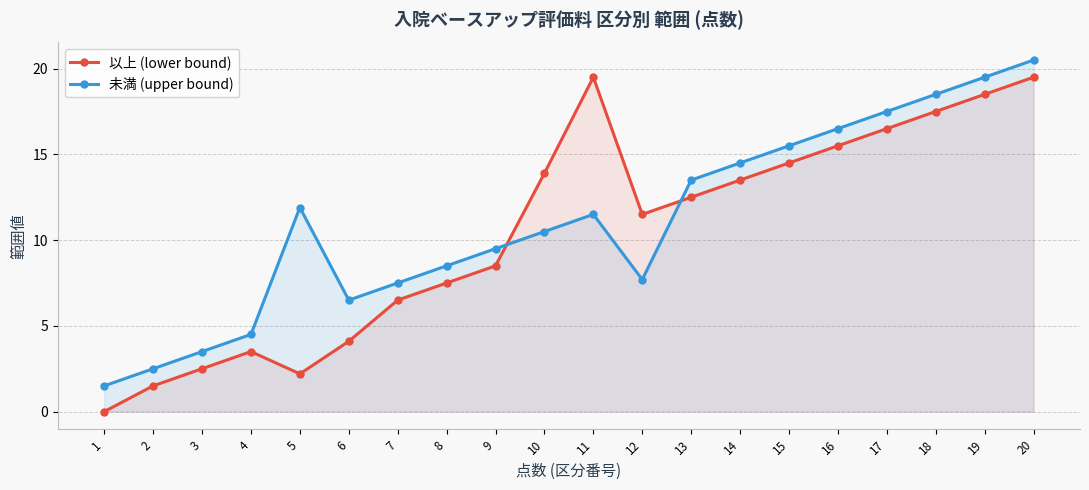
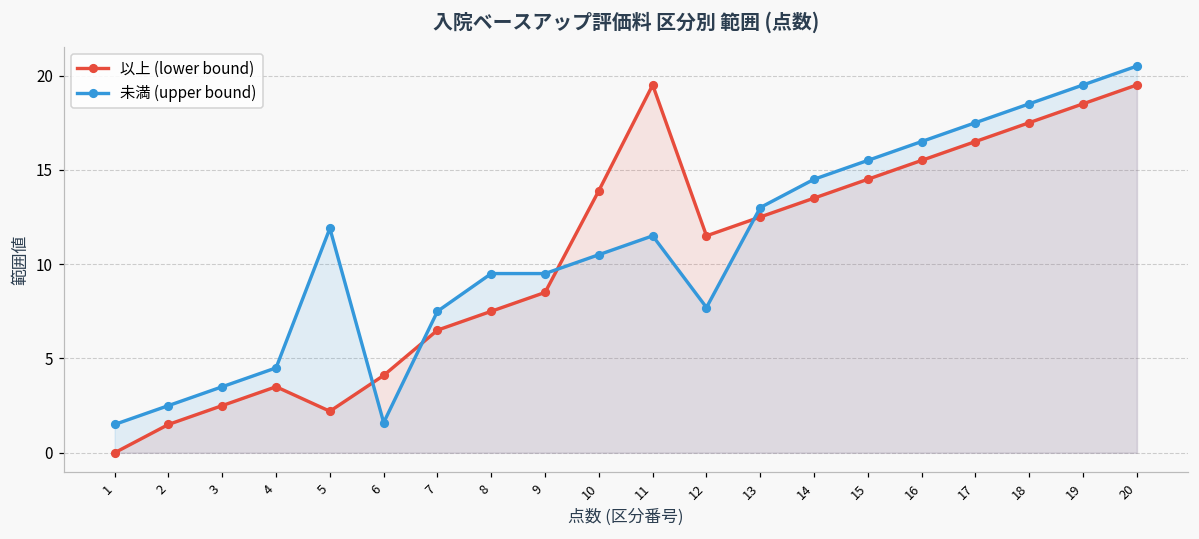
未満 (upper bound), 6: 6.5 -> 1.6
未満 (upper bound), 8: 8.5 -> 9.5
未満 (upper bound), 13: 13.5 -> 13.0
